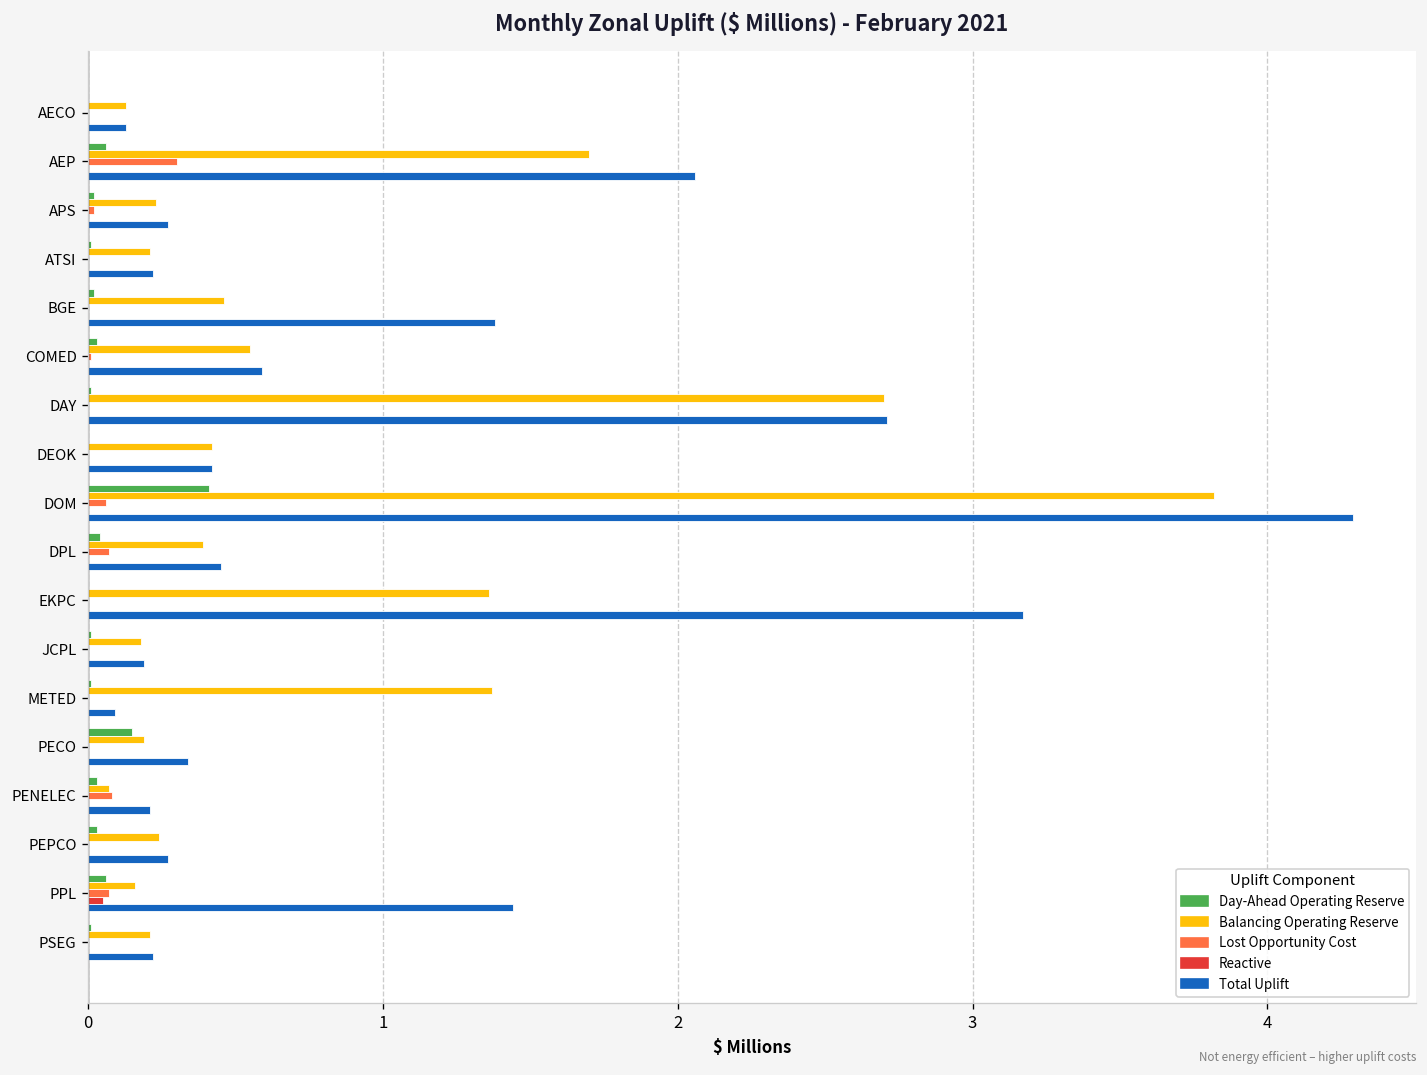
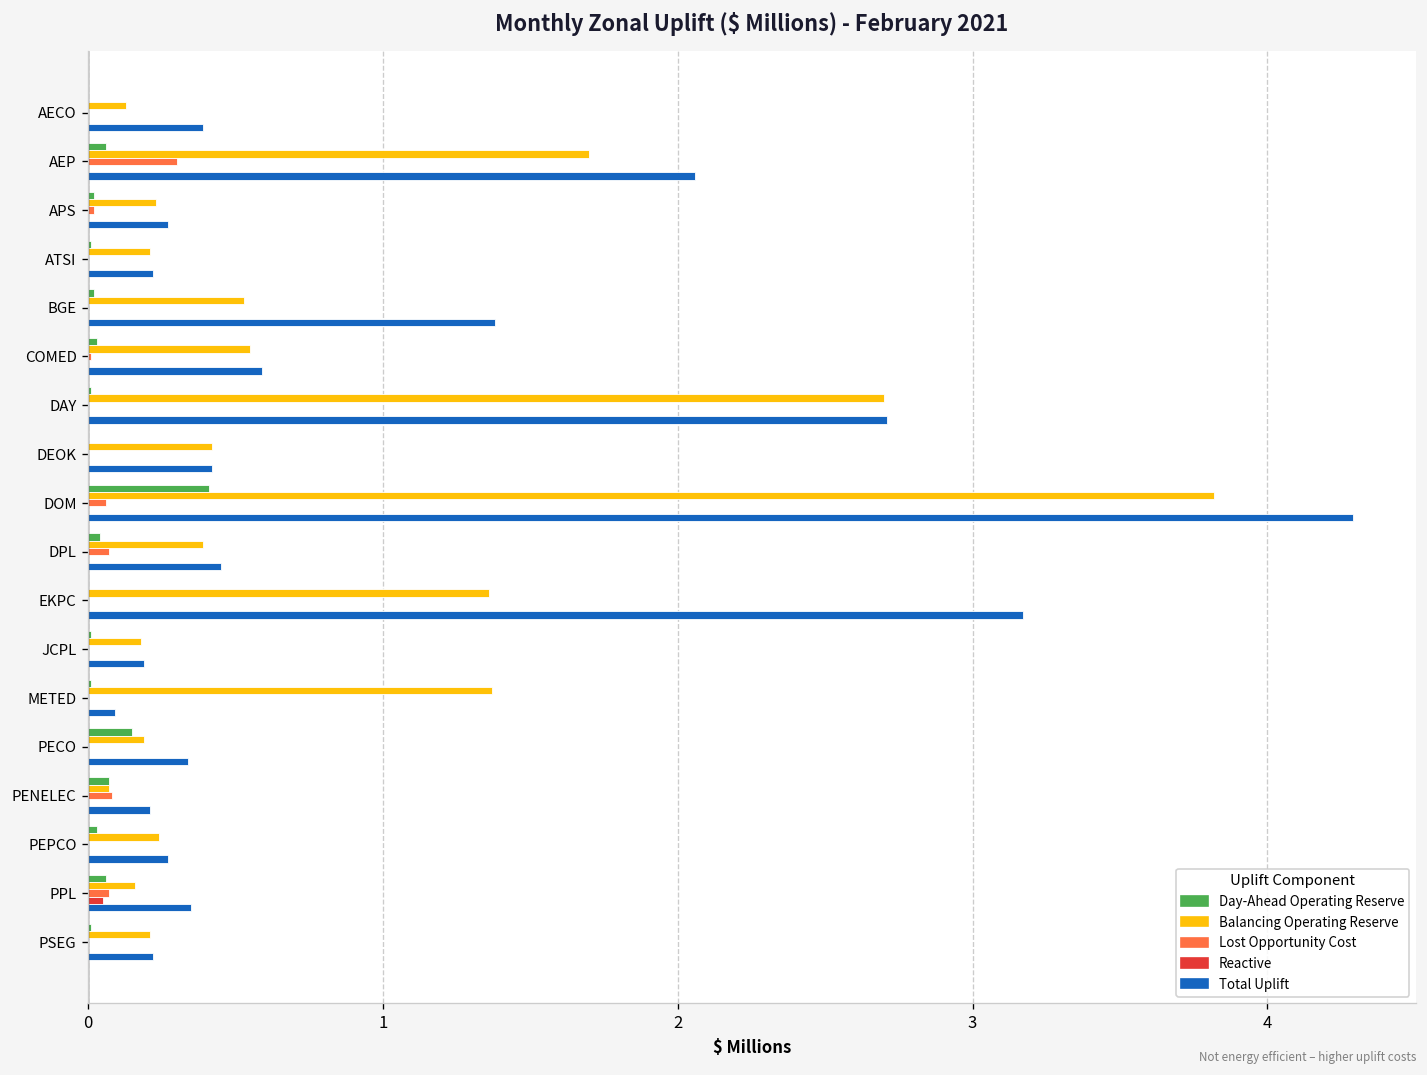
Total Uplift, AECO: 0.13 -> 0.39
Balancing Operating Reserve, BGE: 0.46 -> 0.53
Day-Ahead Operating Reserve, PENELEC: 0.03 -> 0.07
Total Uplift, PPL: 1.44 -> 0.35
